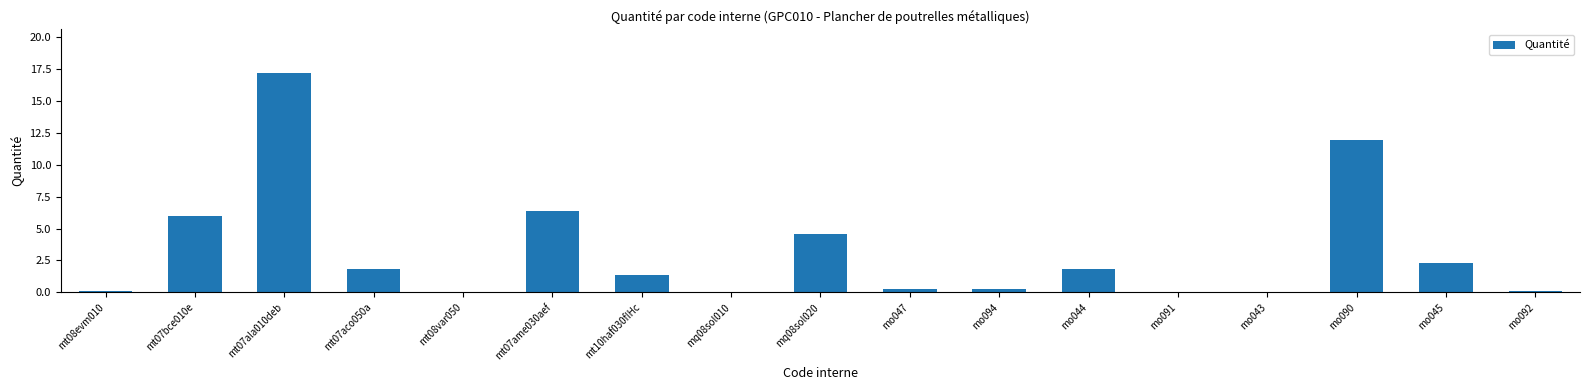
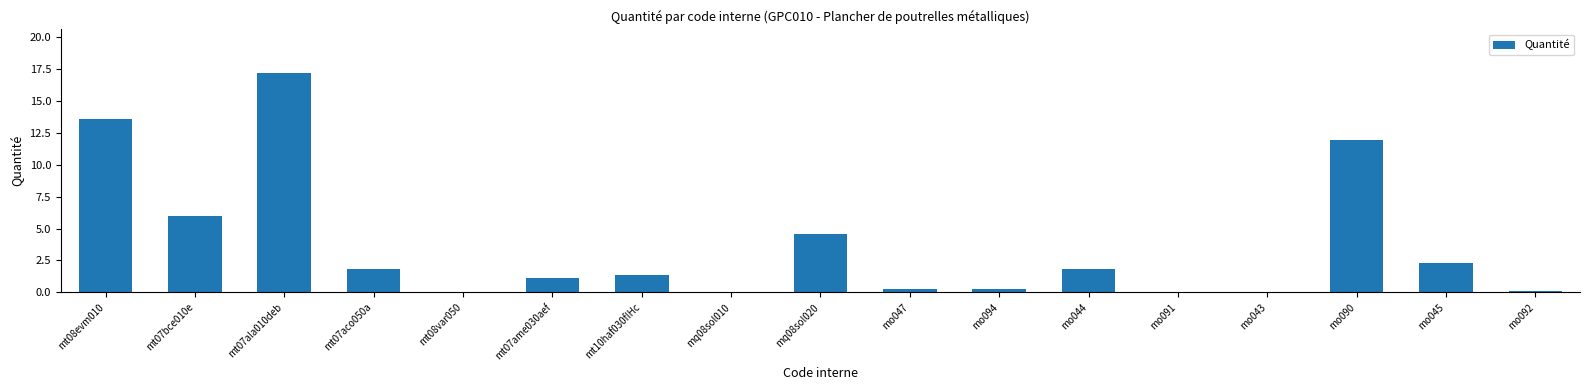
mt08evm010: 0.1 -> 13.6
mt07ame030aef: 6.4 -> 1.1
